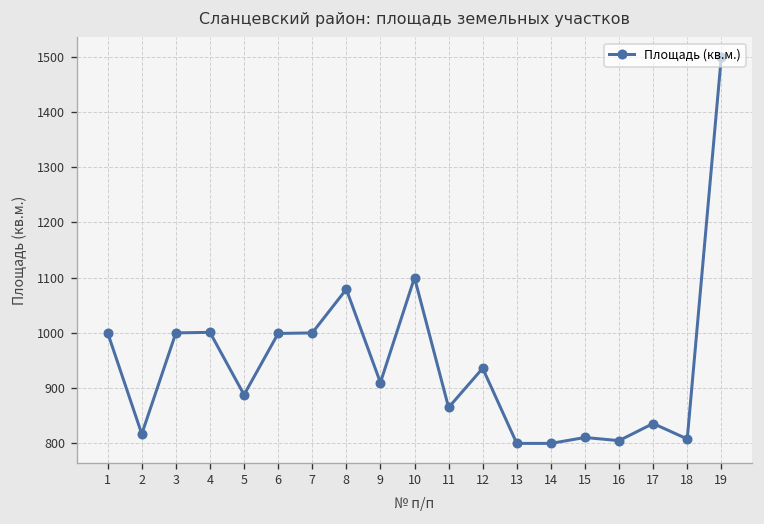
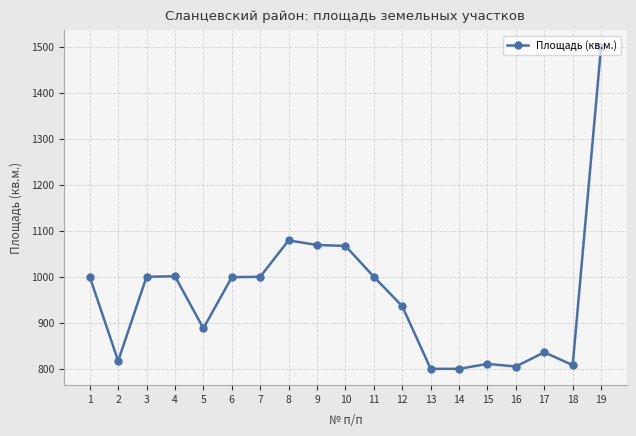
9: 910 -> 1070
10: 1100 -> 1070
11: 870 -> 1000
